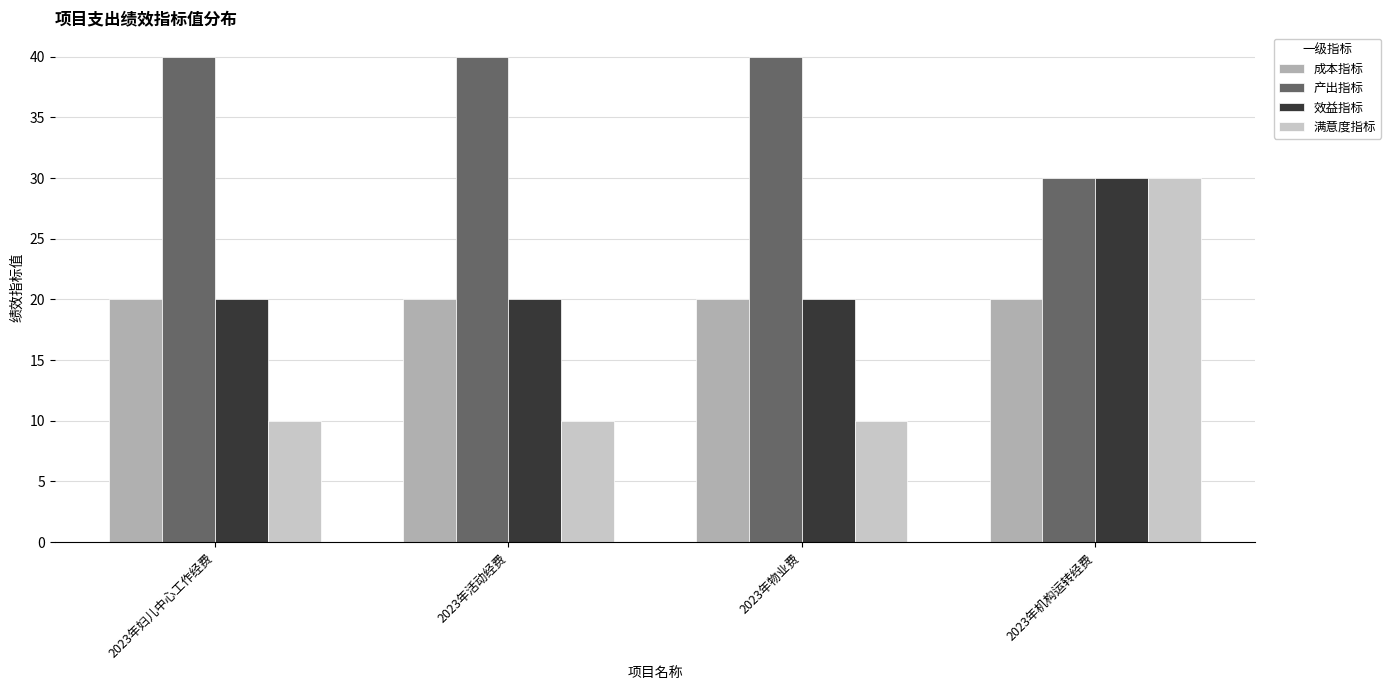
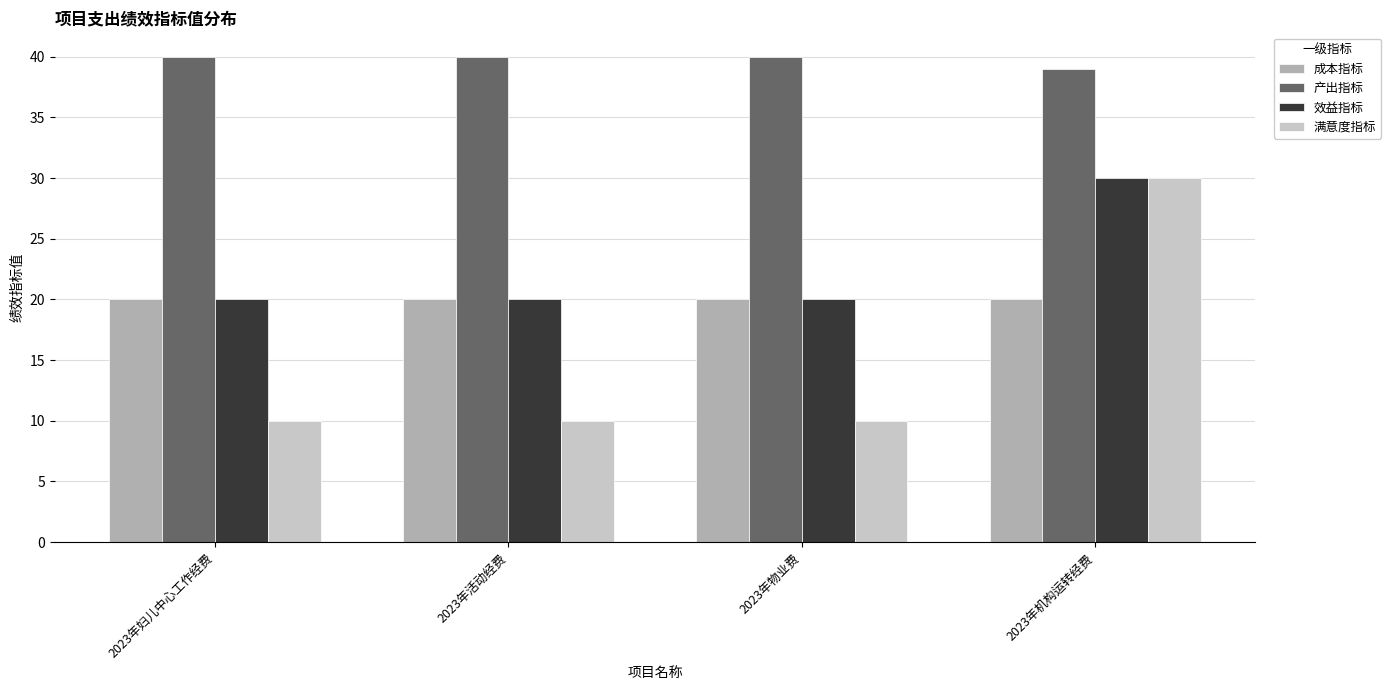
产出指标, 2023年机构运转经费: 30 -> 39
